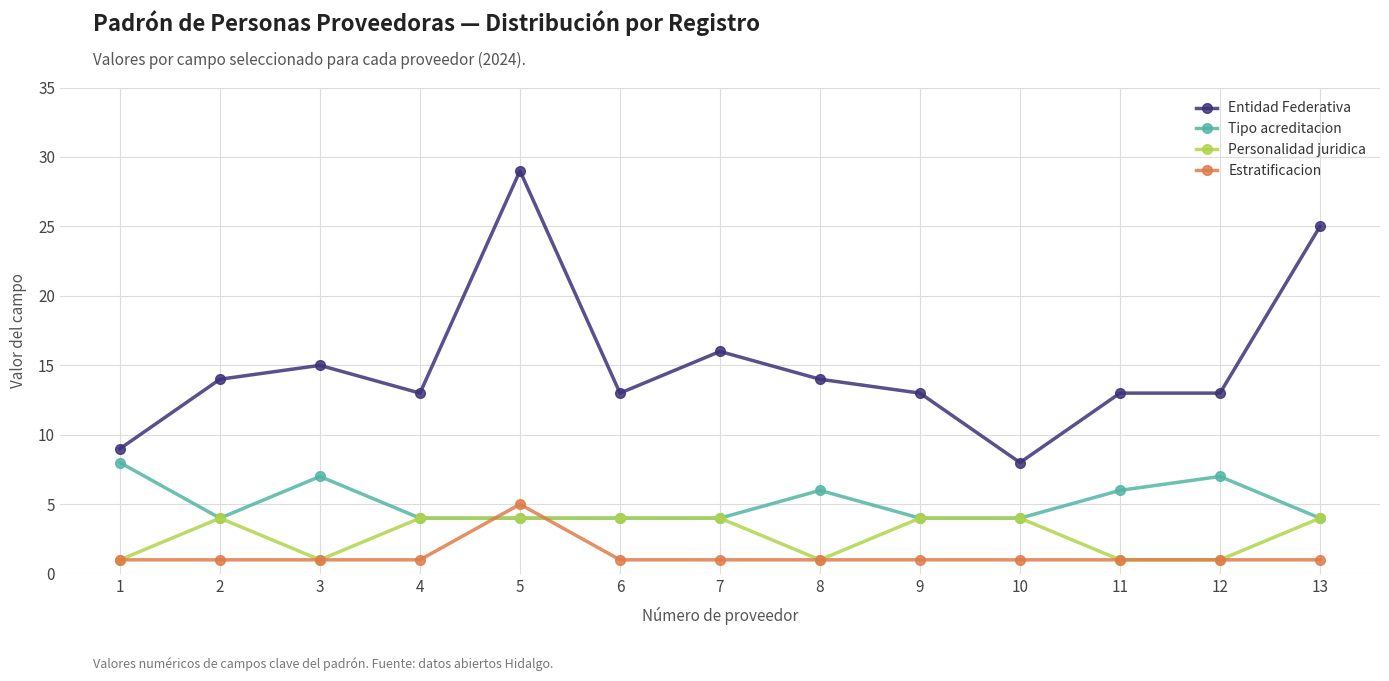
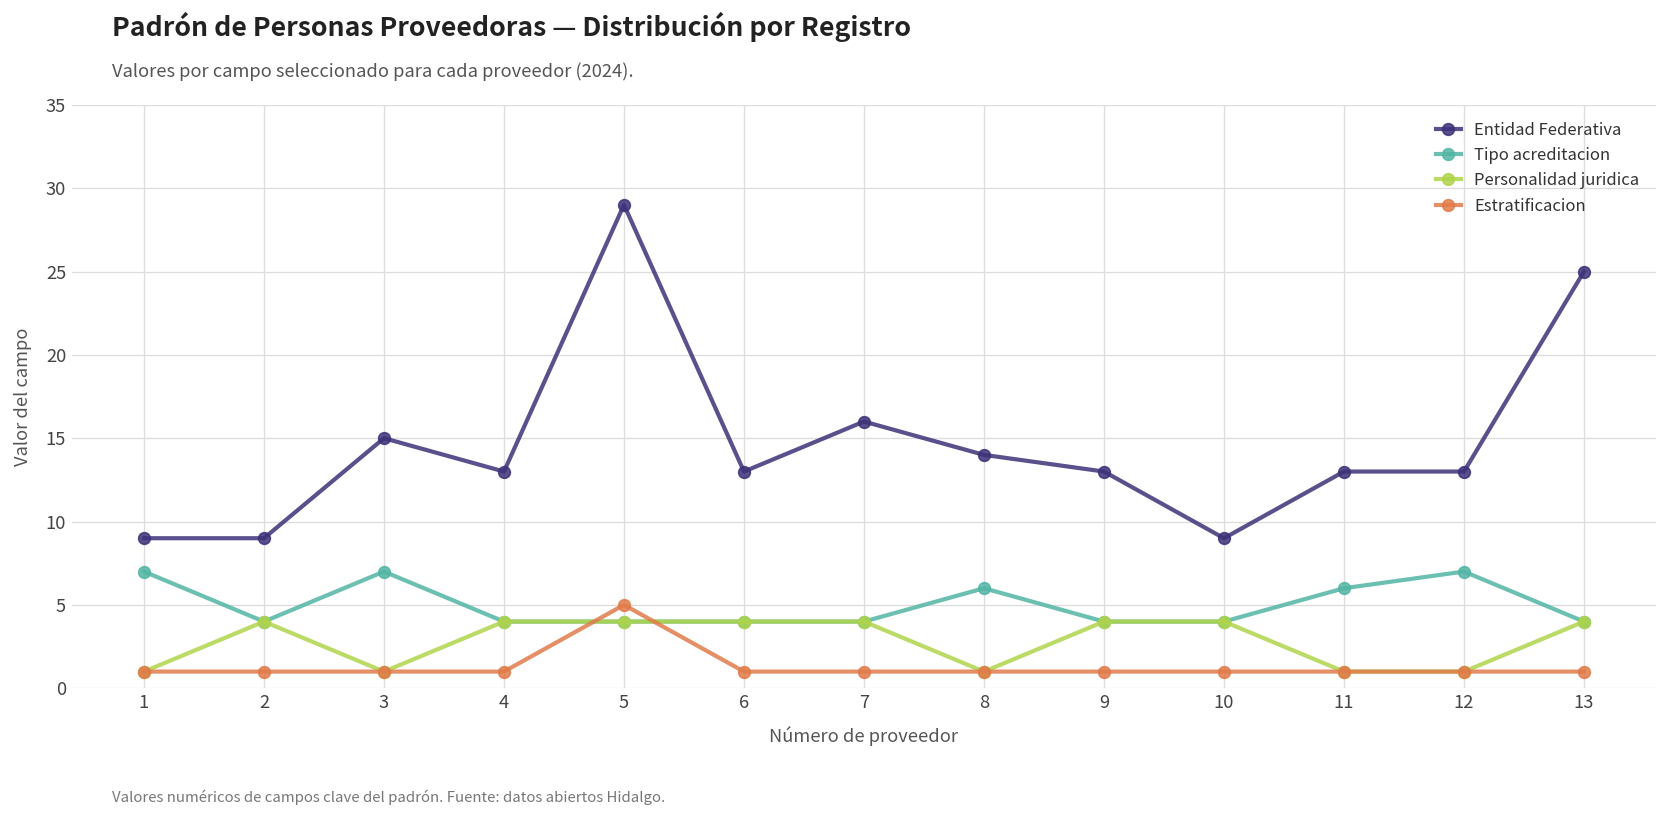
Tipo acreditacion, 1: 8 -> 7
Entidad Federativa, 2: 14 -> 9
Entidad Federativa, 10: 8 -> 9
